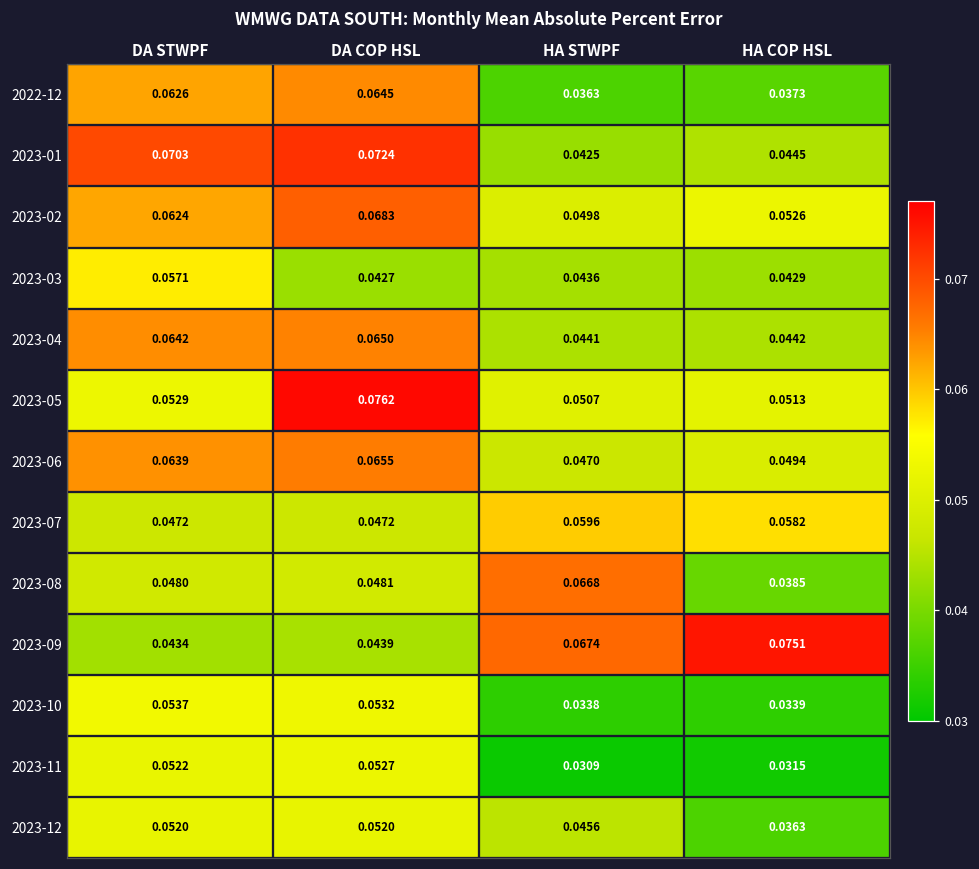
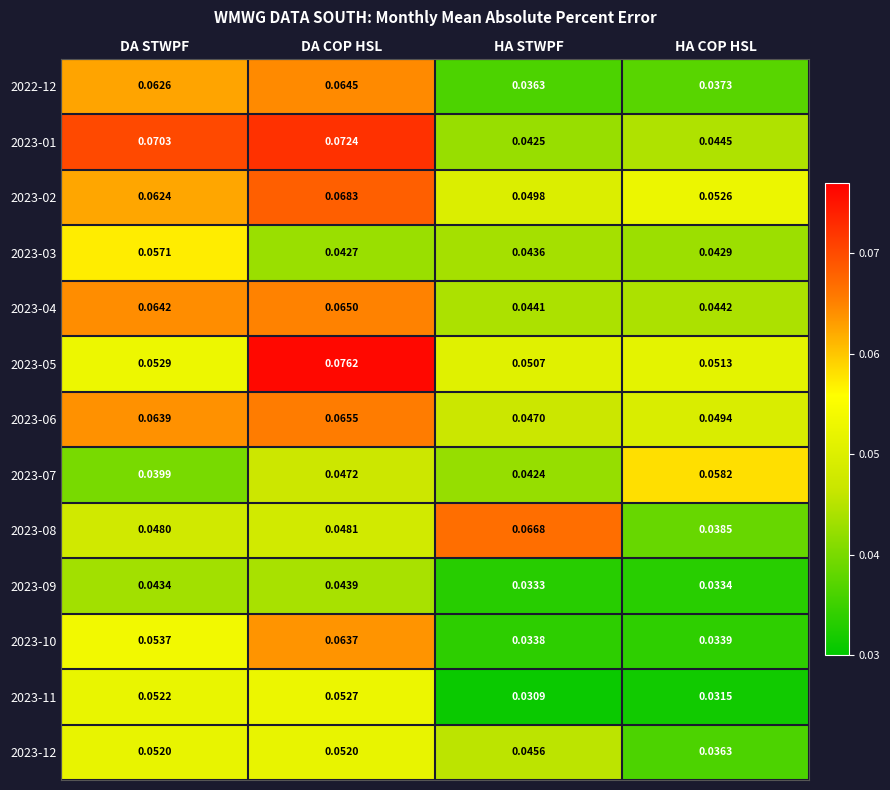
2023-07, DA STWPF: 0.0472 -> 0.0399
2023-07, HA STWPF: 0.0596 -> 0.0424
2023-09, HA STWPF: 0.0674 -> 0.0333
2023-09, HA COP HSL: 0.0751 -> 0.0334
2023-10, DA COP HSL: 0.0532 -> 0.0637
